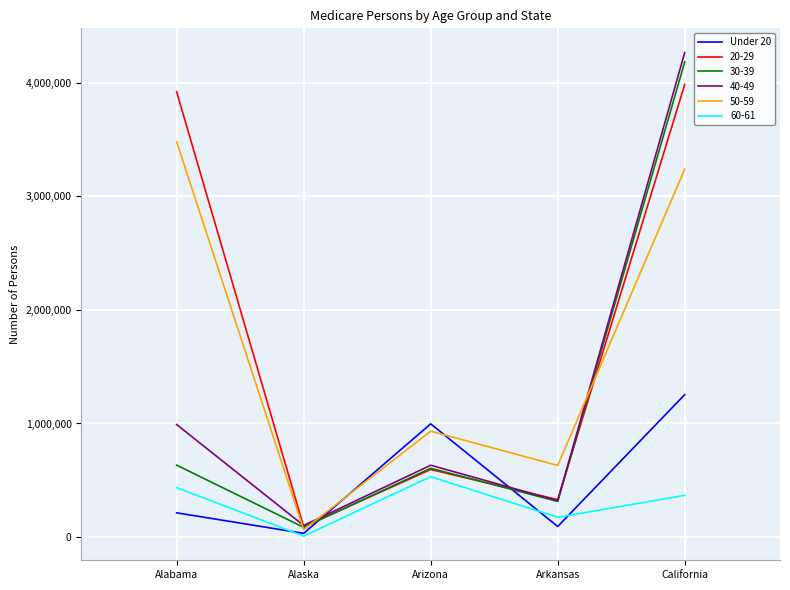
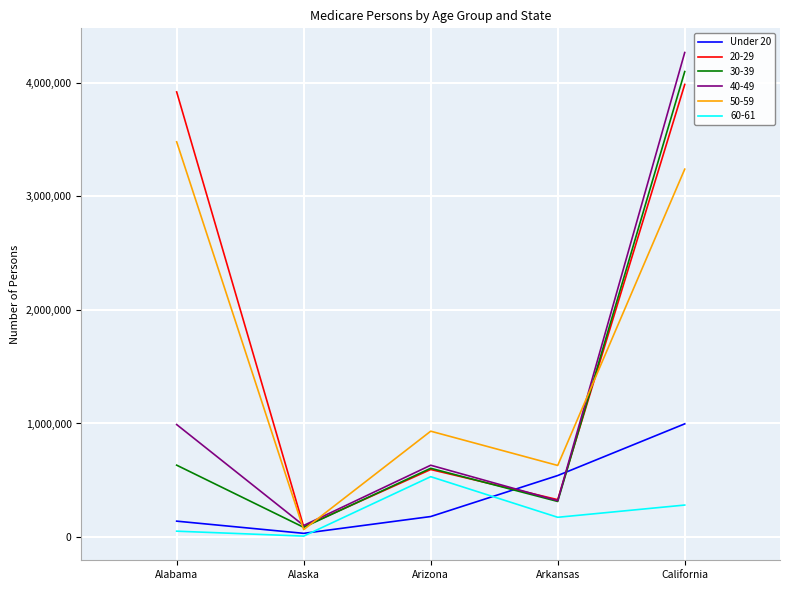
Under 20, Alabama: 210,000 -> 140,000
60-61, Alabama: 440,000 -> 50,000
Under 20, Arizona: 1,000,000 -> 180,000
Under 20, Arkansas: 90,000 -> 540,000
Under 20, California: 1,250,000 -> 1,000,000
30-39, California: 4,180,000 -> 4,100,000
60-61, California: 370,000 -> 280,000
